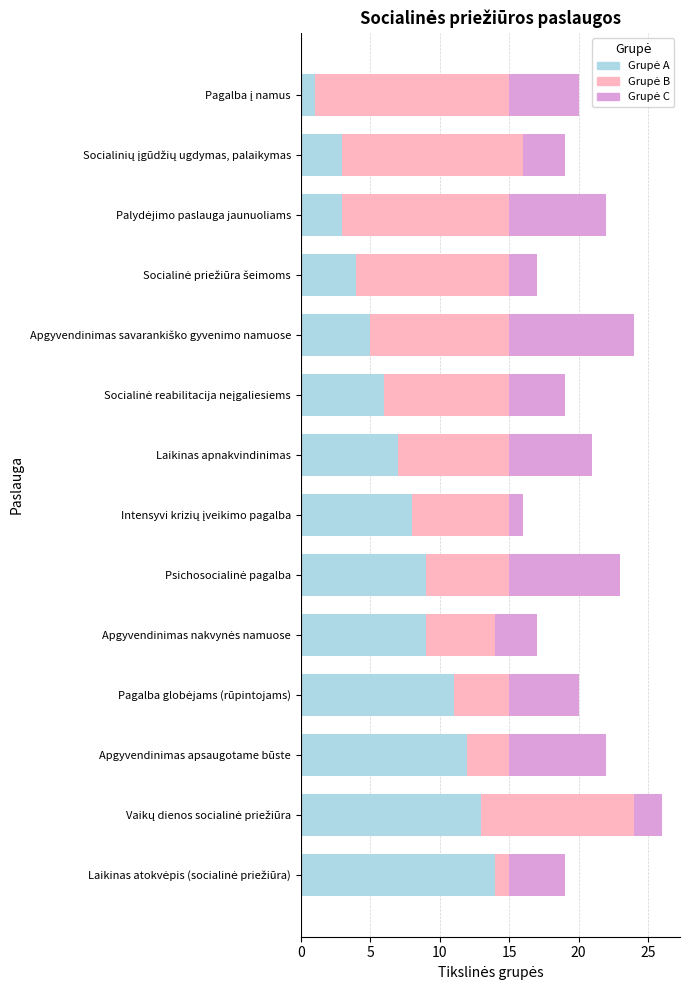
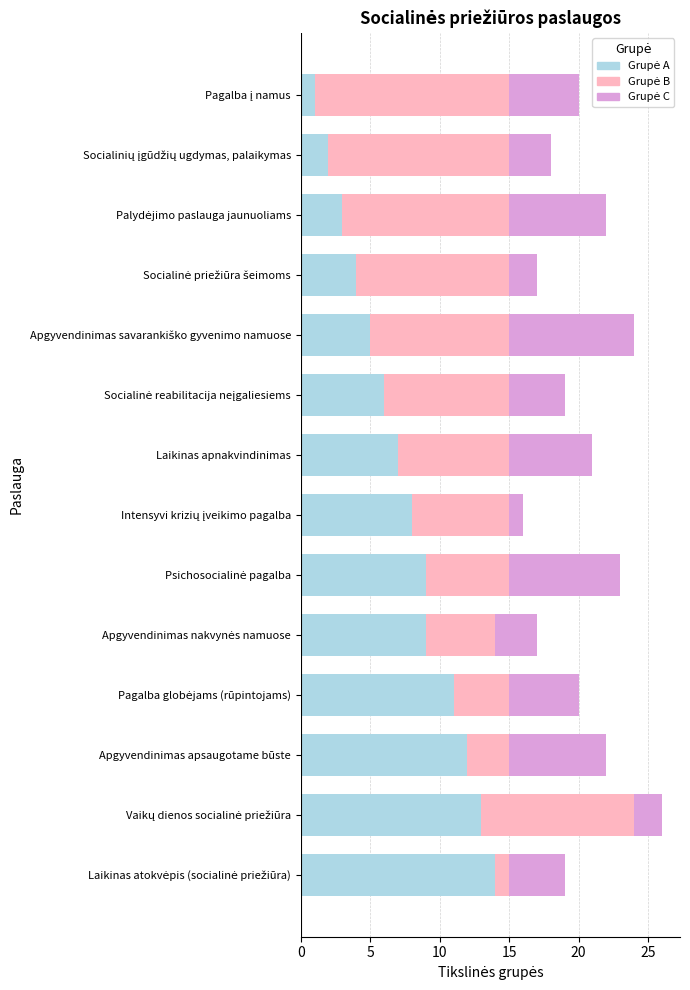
Grupė A, Socialinių įgūdžių ugdymas, palaikymas: 3 -> 2
